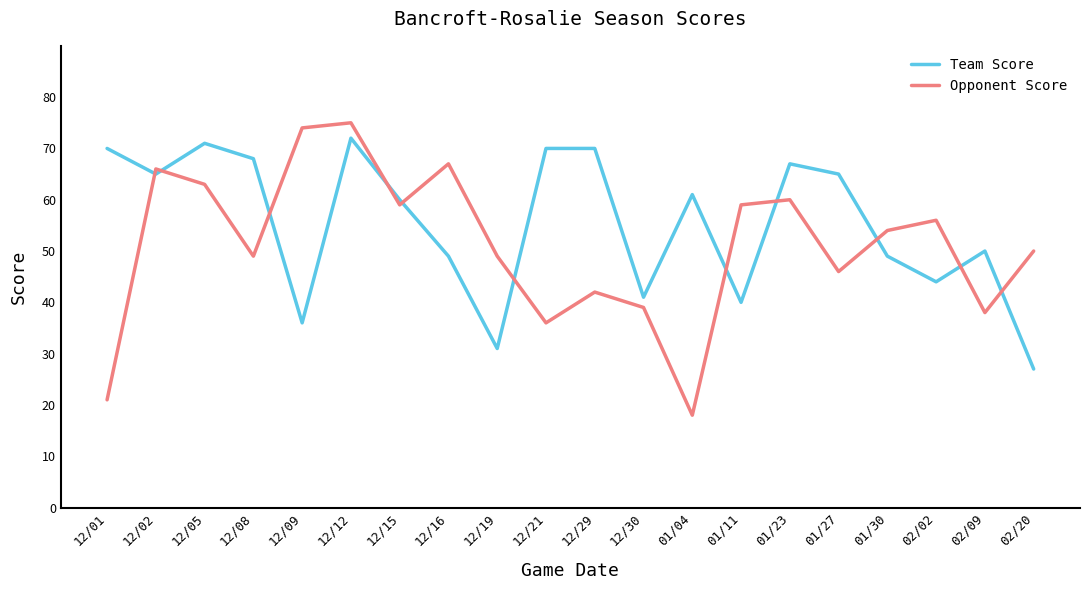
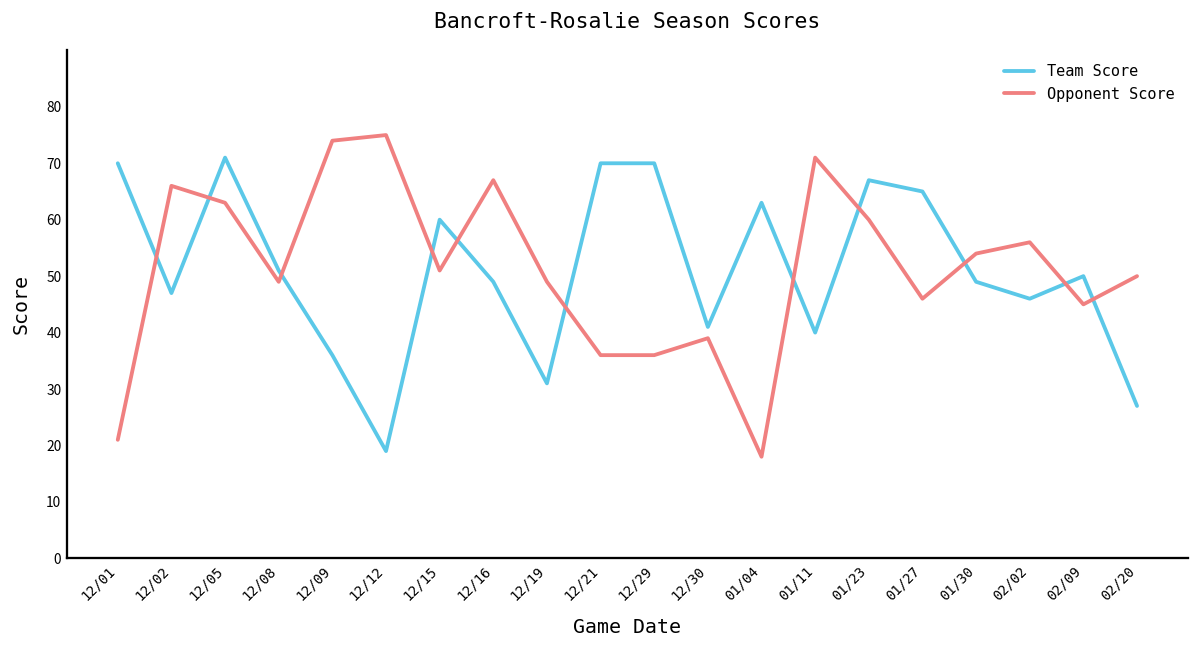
Team Score, 12/02: 65 -> 47
Team Score, 12/08: 68 -> 51
Team Score, 12/12: 72 -> 19
Opponent Score, 12/15: 59 -> 51
Opponent Score, 12/29: 42 -> 36
Team Score, 01/04: 61 -> 63
Opponent Score, 01/11: 59 -> 71
Team Score, 02/02: 44 -> 46
Opponent Score, 02/09: 38 -> 45
